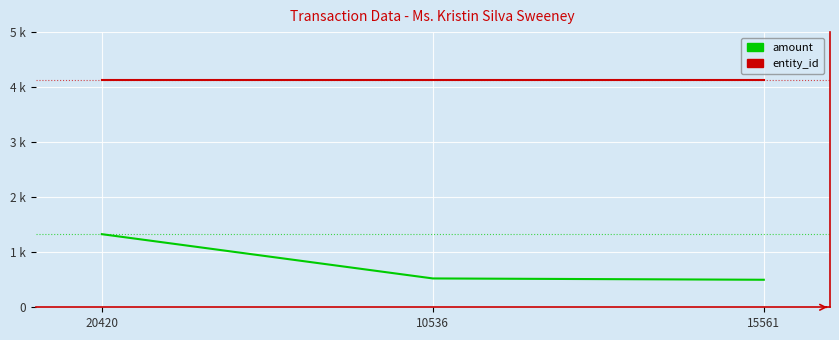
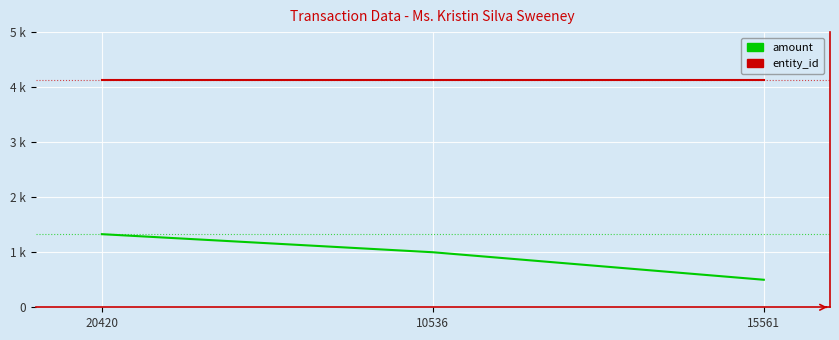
amount, 10536: 500 -> 1000
